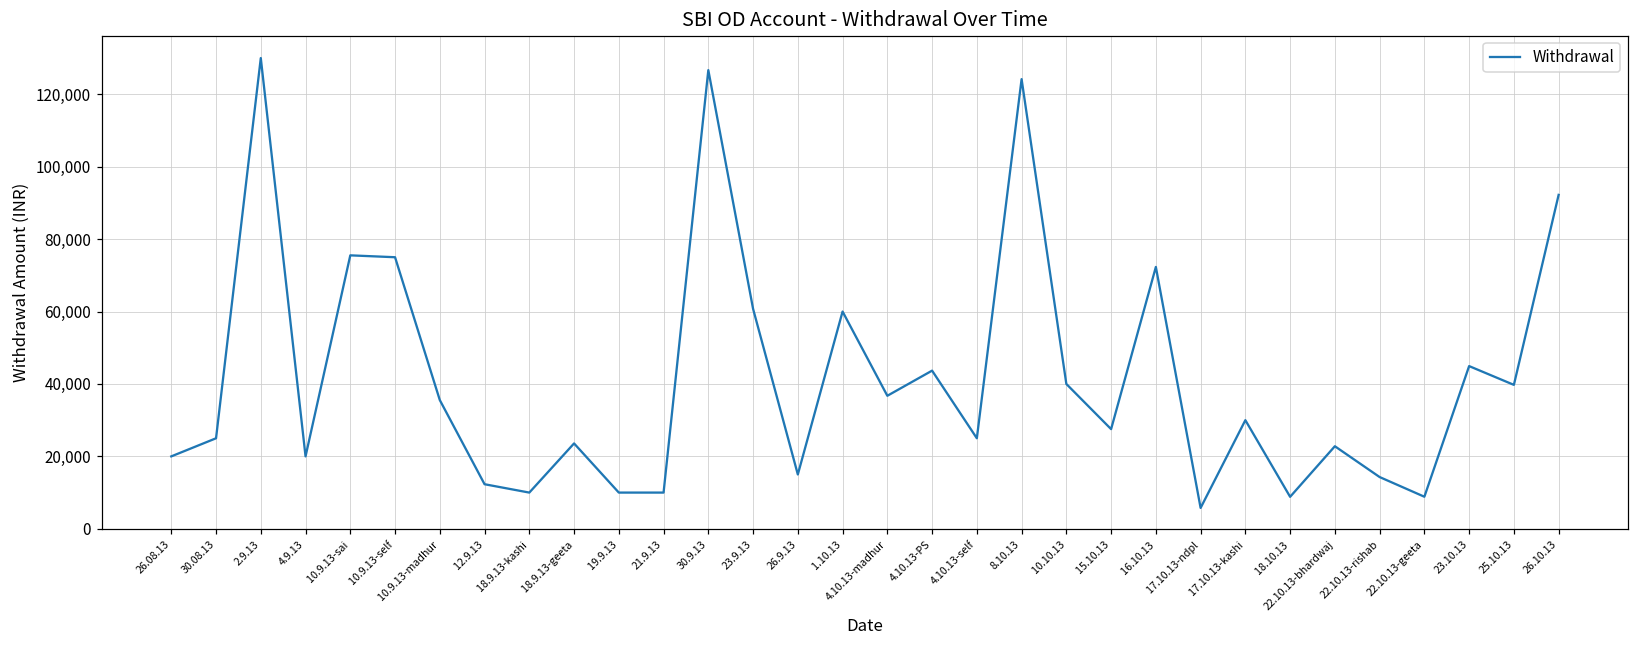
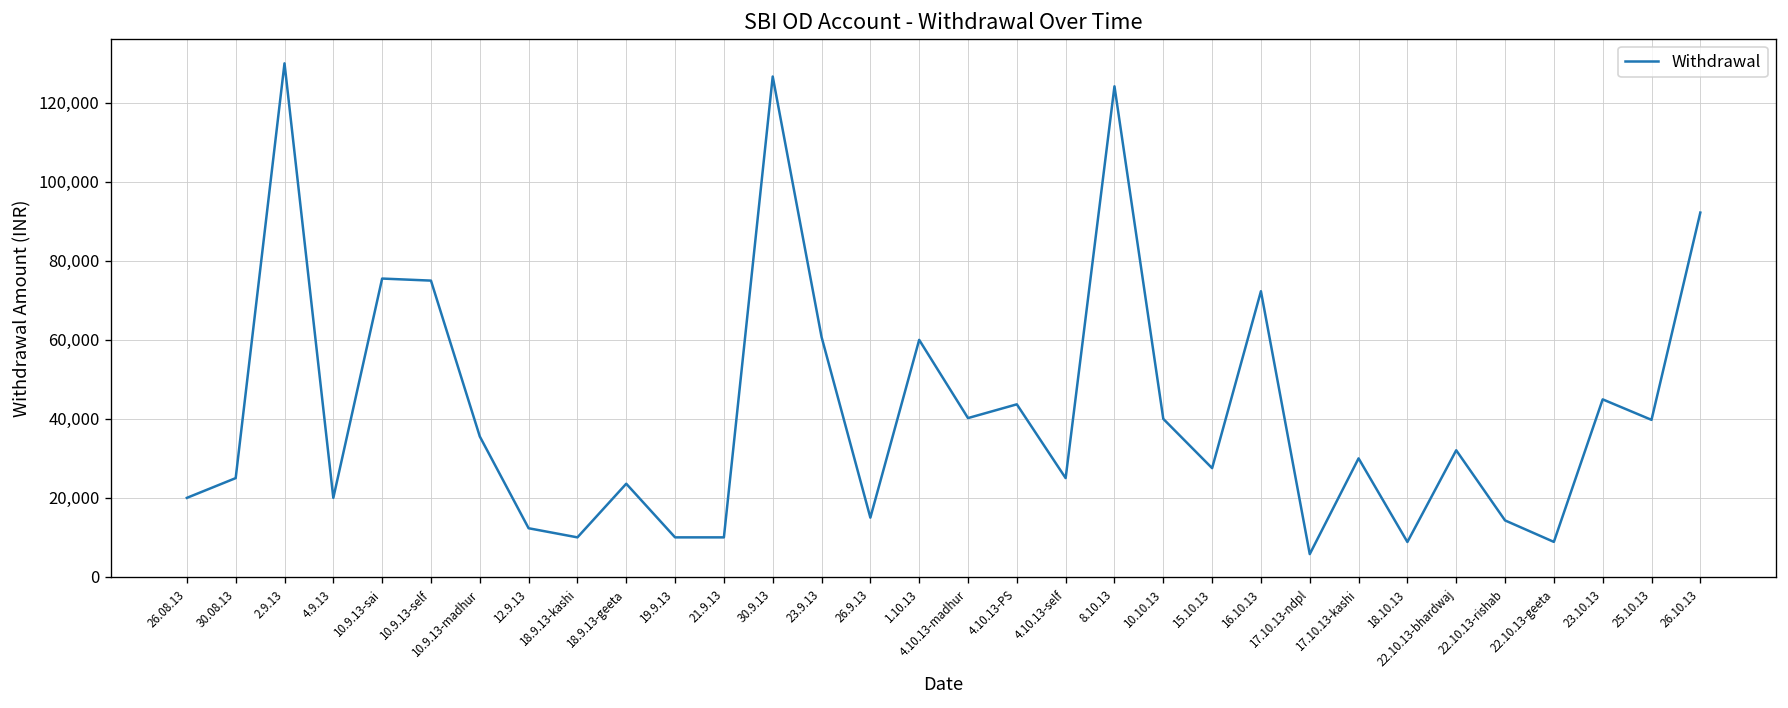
4.10.13-madhur: 37,000 -> 40,000
22.10.13-bhardwaj: 23,000 -> 32,000
